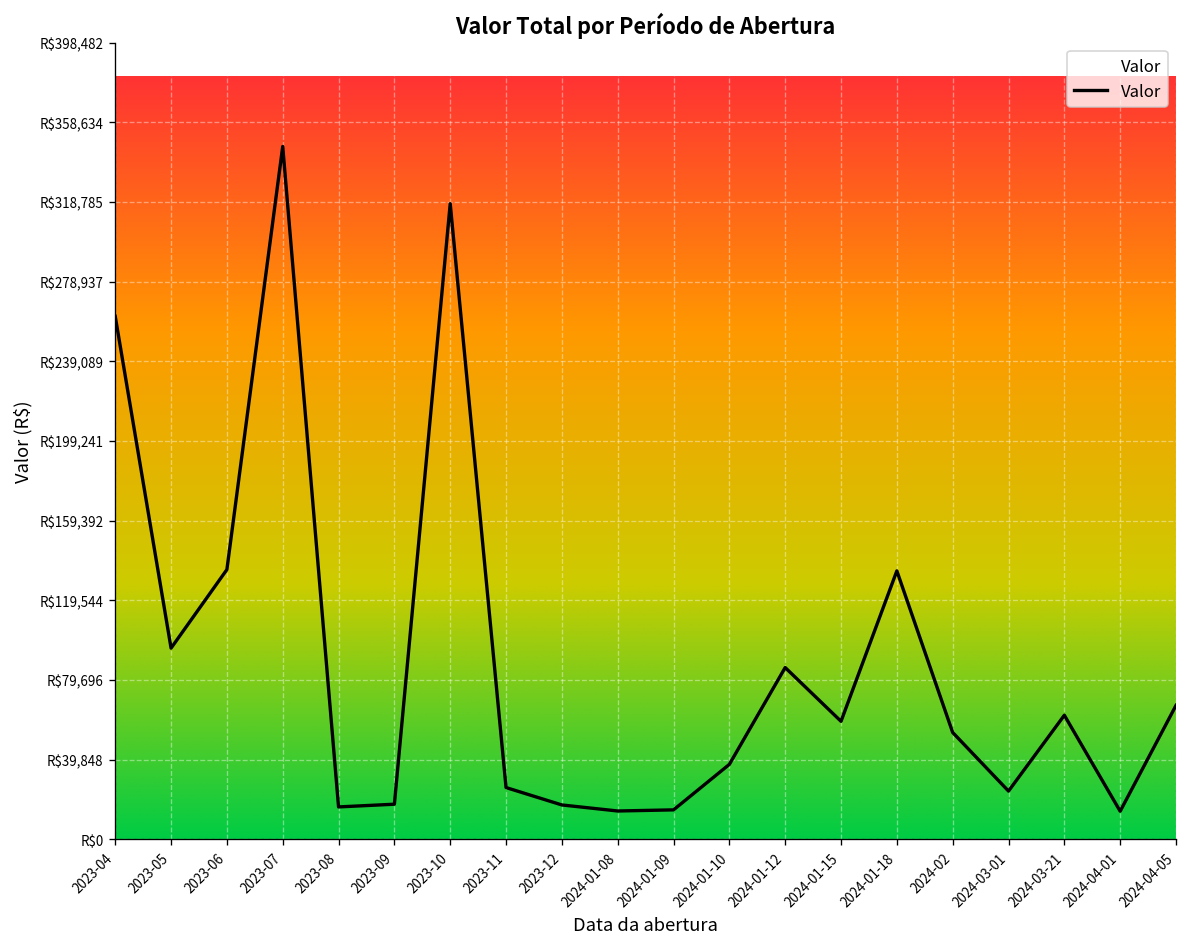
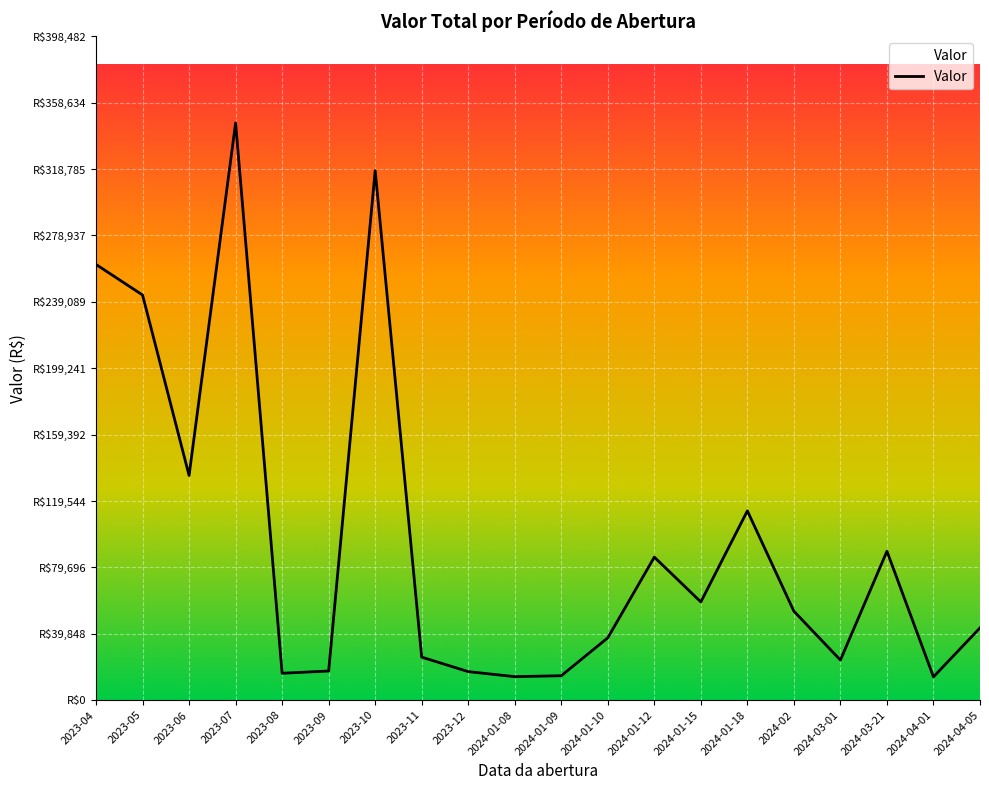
2023-05: R$96,000 -> R$243,000
2024-01-18: R$134,000 -> R$114,000
2024-03-21: R$62,000 -> R$89,000
2024-04-05: R$67,000 -> R$43,000
